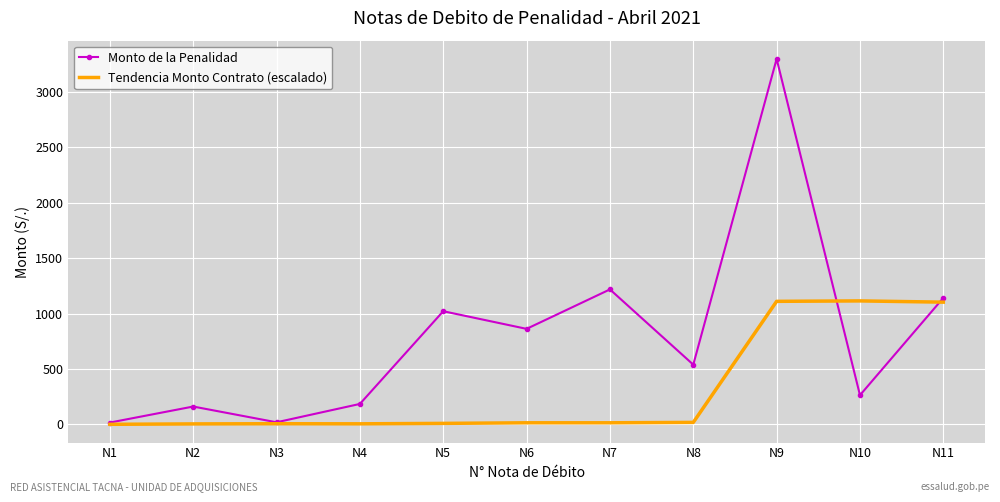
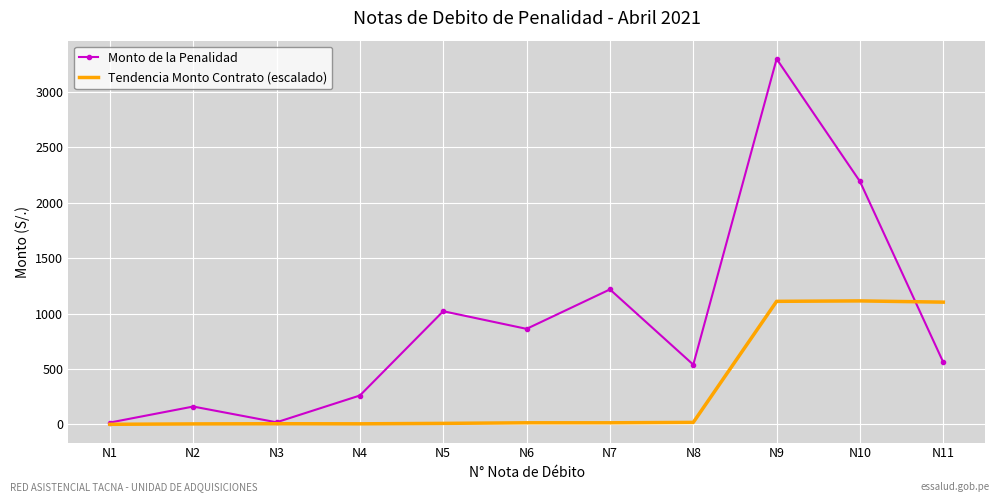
Monto de la Penalidad, N4: 190 -> 260
Monto de la Penalidad, N10: 260 -> 2190
Monto de la Penalidad, N11: 1140 -> 560
